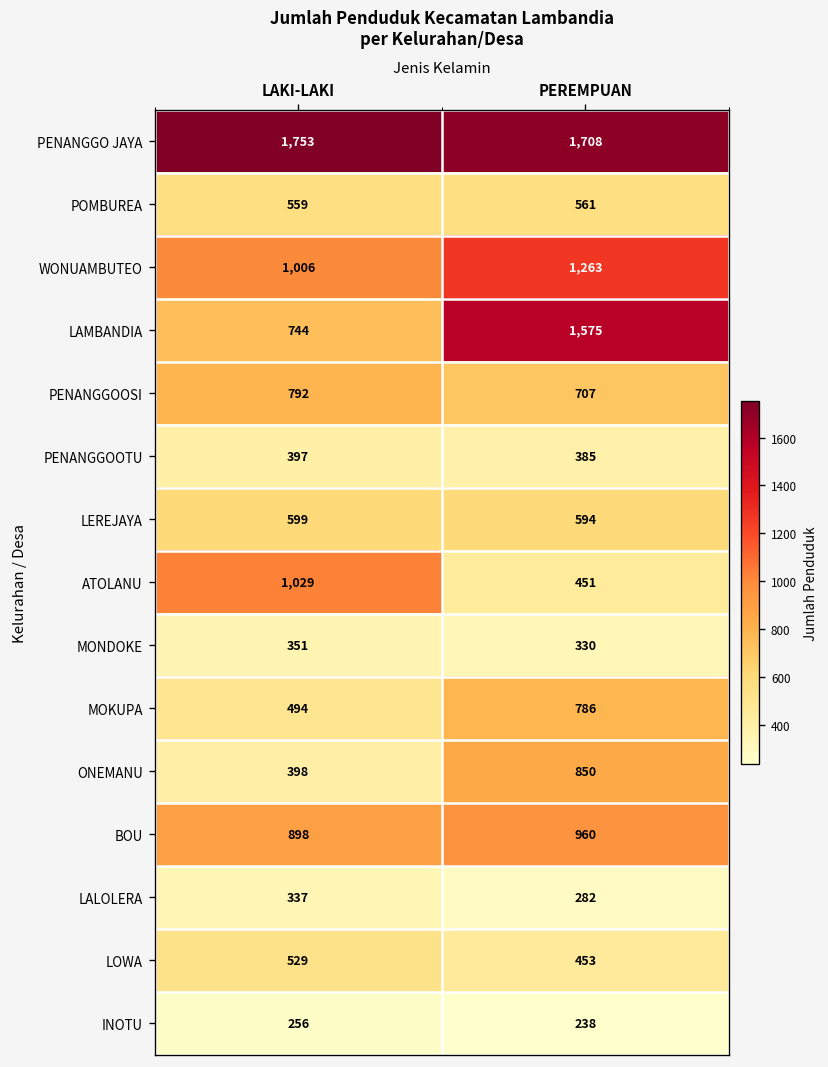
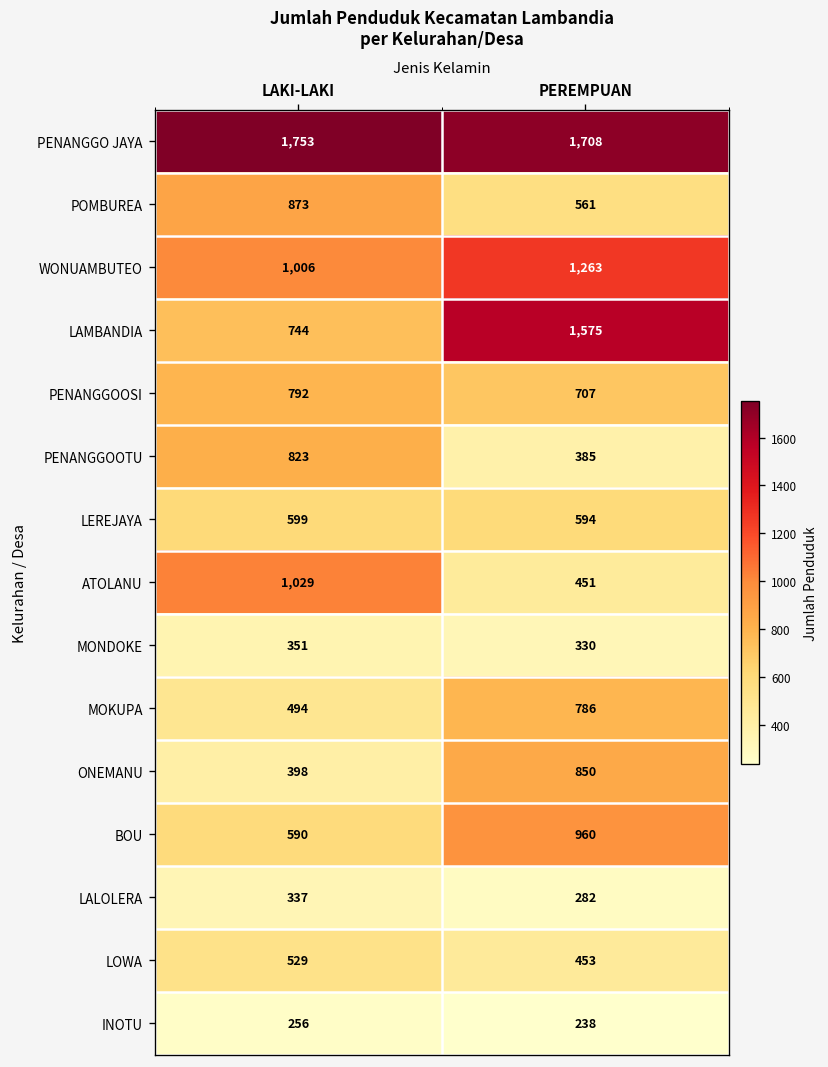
POMBUREA, LAKI-LAKI: 559 -> 873
PENANGGOOTU, LAKI-LAKI: 397 -> 823
BOU, LAKI-LAKI: 898 -> 590
